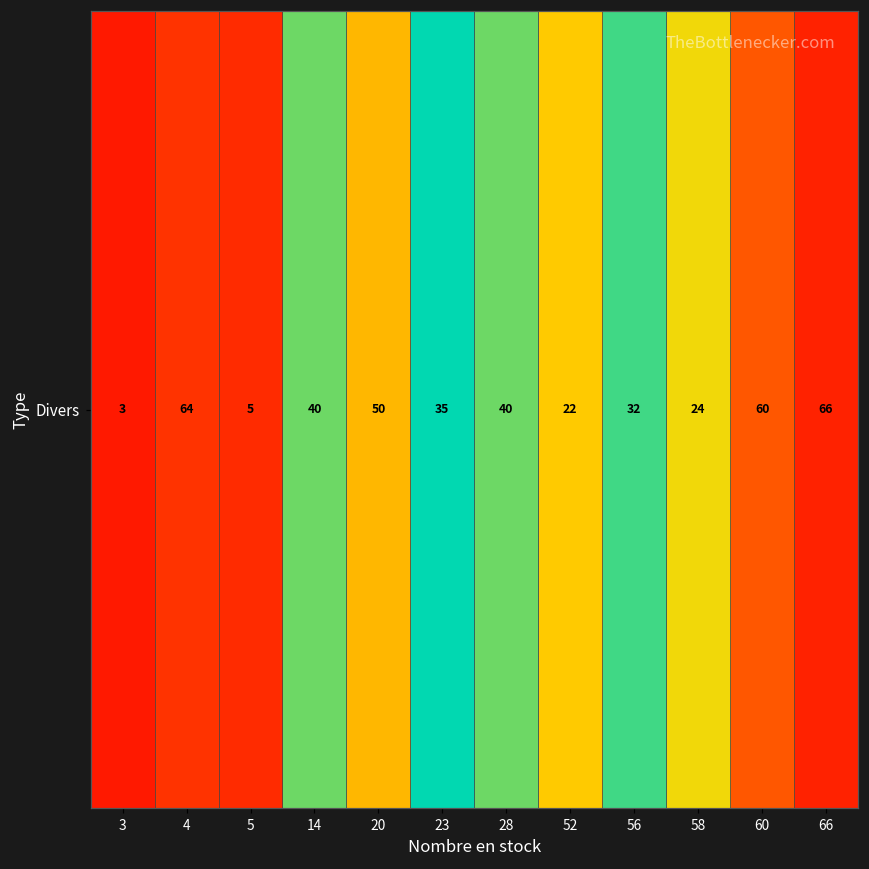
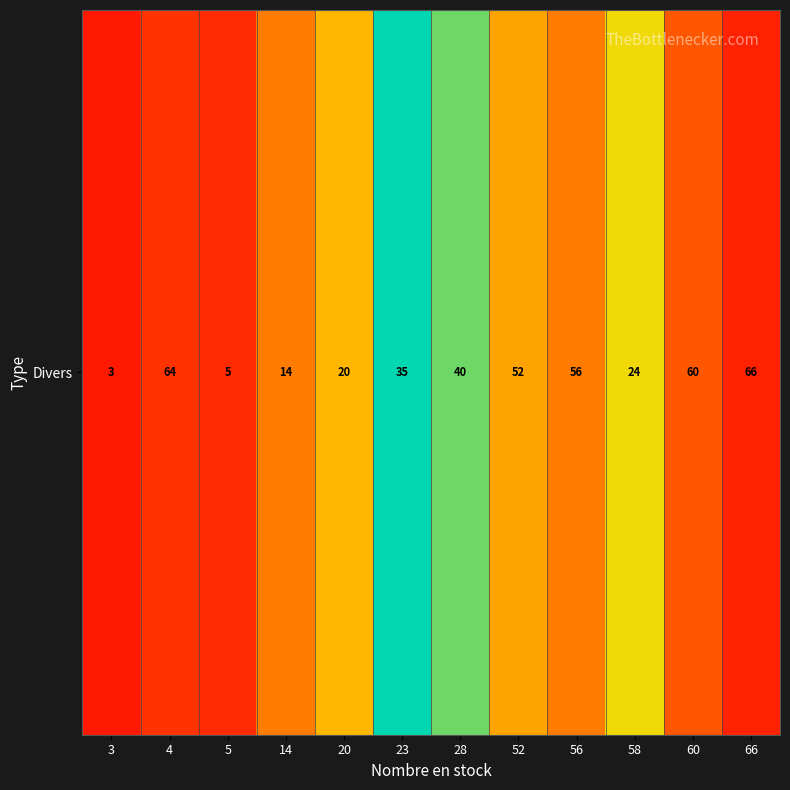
Divers, 14: 40 -> 14
Divers, 20: 50 -> 20
Divers, 52: 22 -> 52
Divers, 56: 32 -> 56
